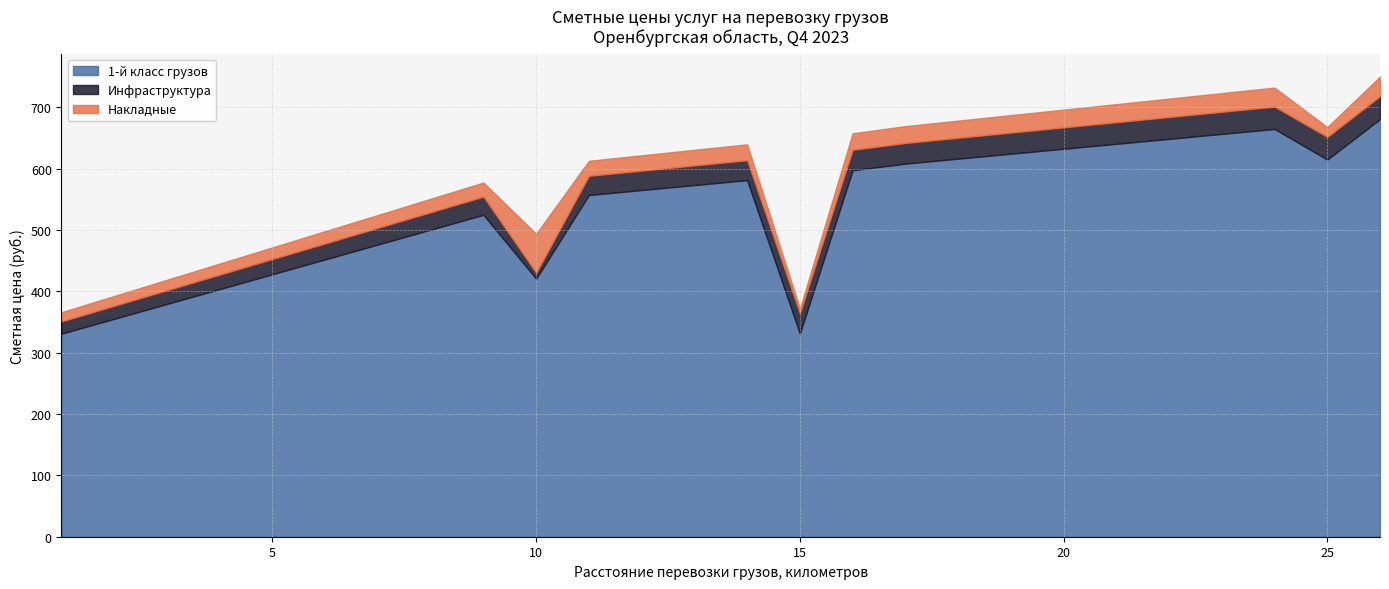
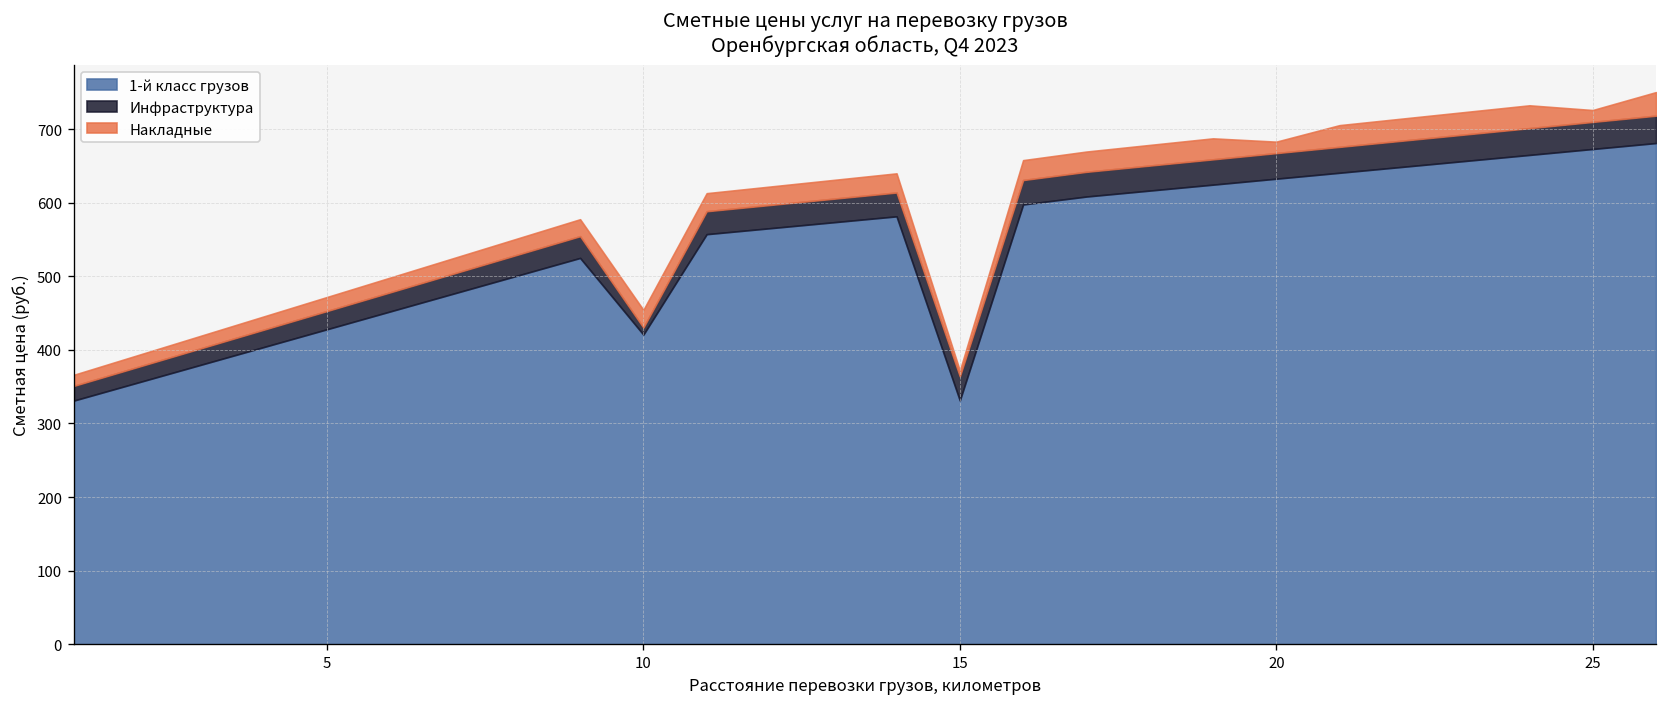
Накладные, 10: 60 -> 20
Накладные, 20: 30 -> 20
1-й класс грузов, 25: 620 -> 670
